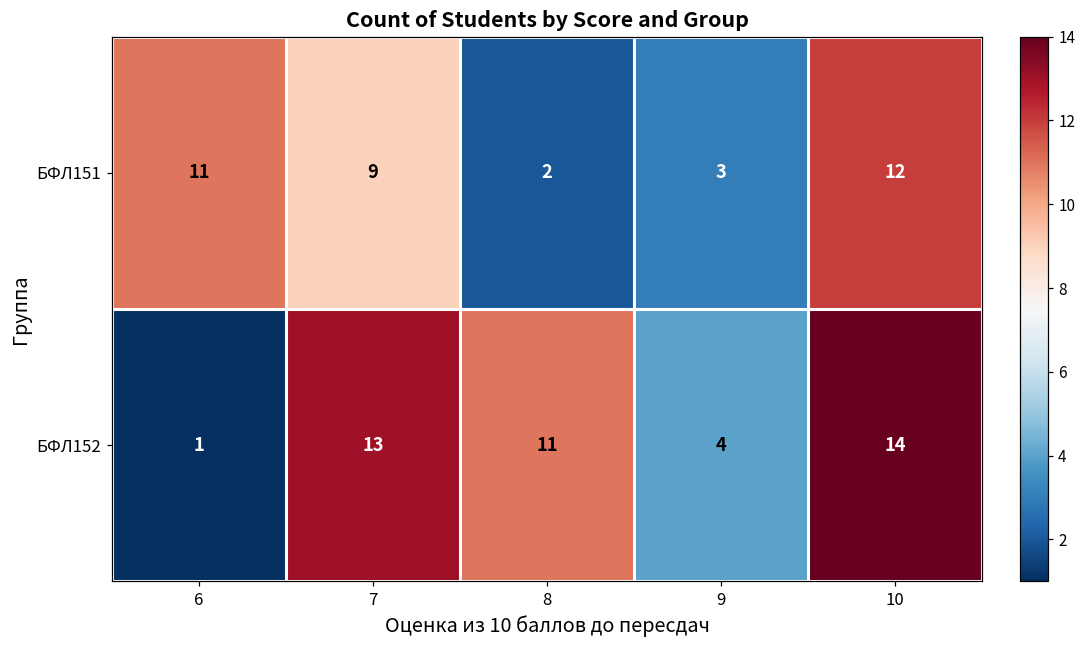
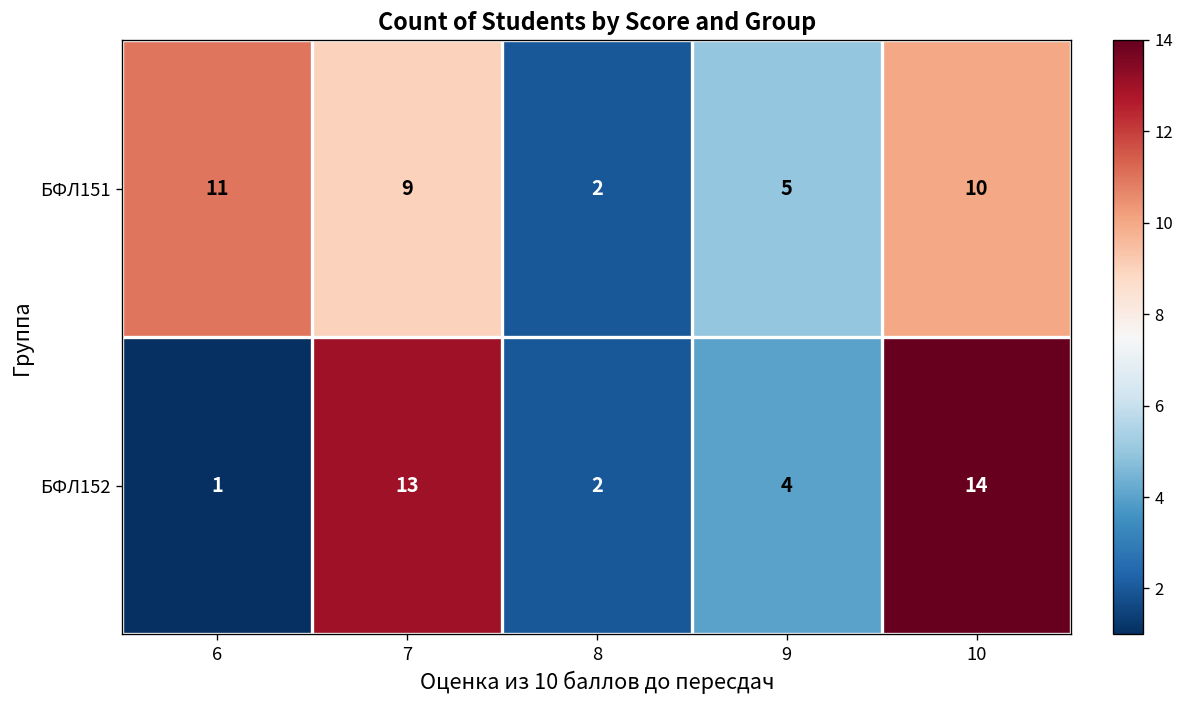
БФЛ151, 9: 3 -> 5
БФЛ151, 10: 12 -> 10
БФЛ152, 8: 11 -> 2
